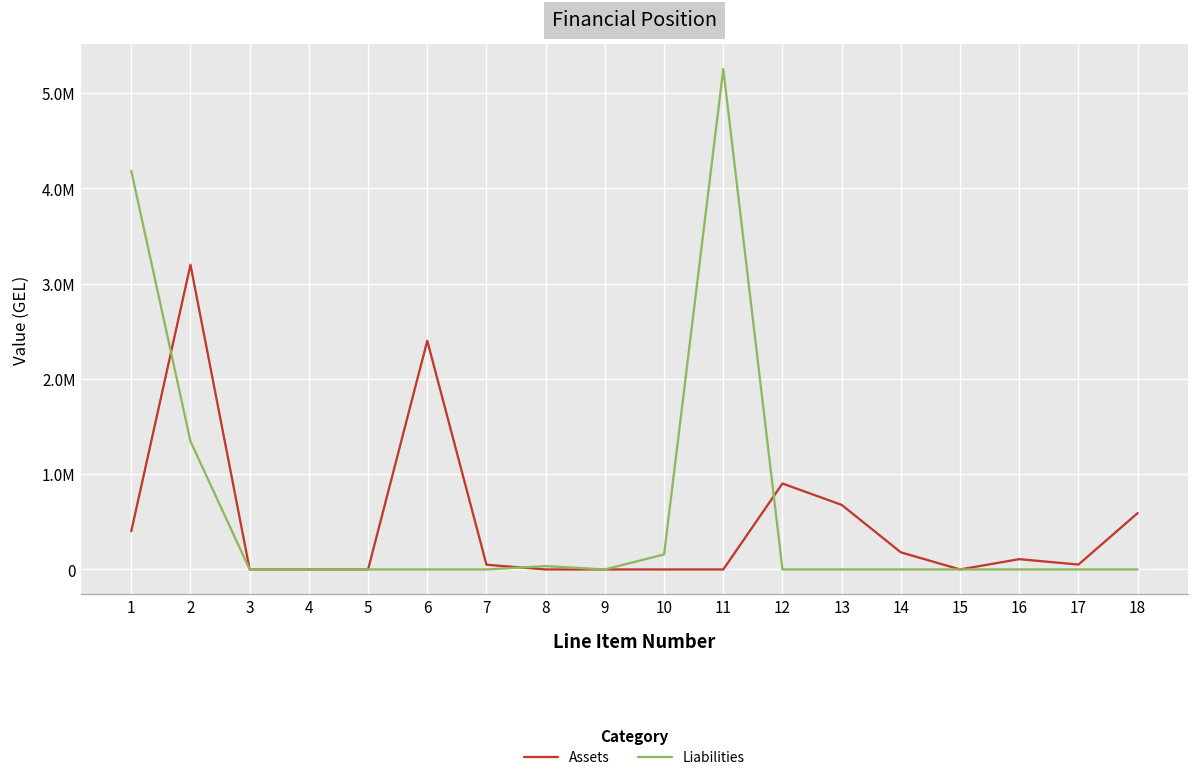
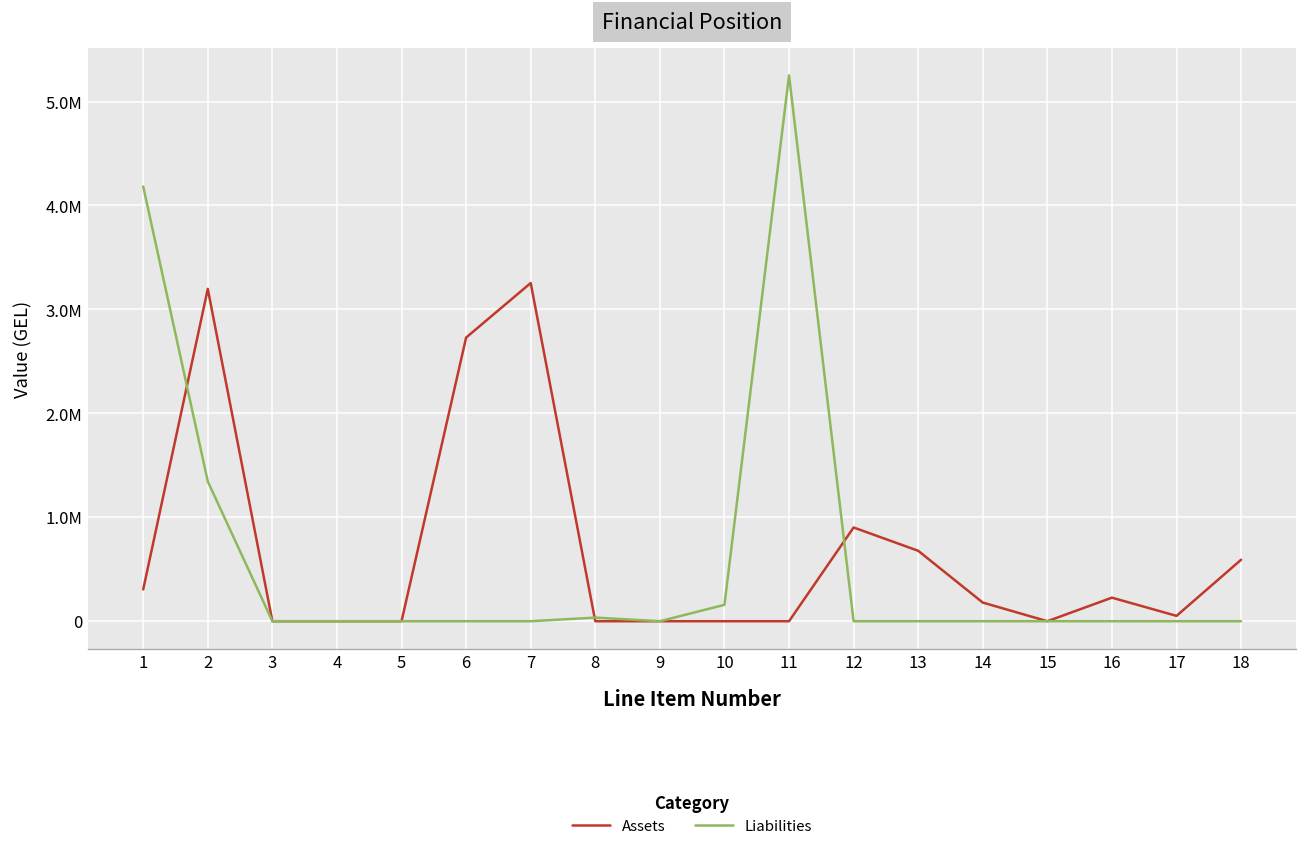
Assets, 1: 400000 -> 300000
Assets, 6: 2400000 -> 2700000
Assets, 7: 0 -> 3300000
Assets, 16: 100000 -> 200000
